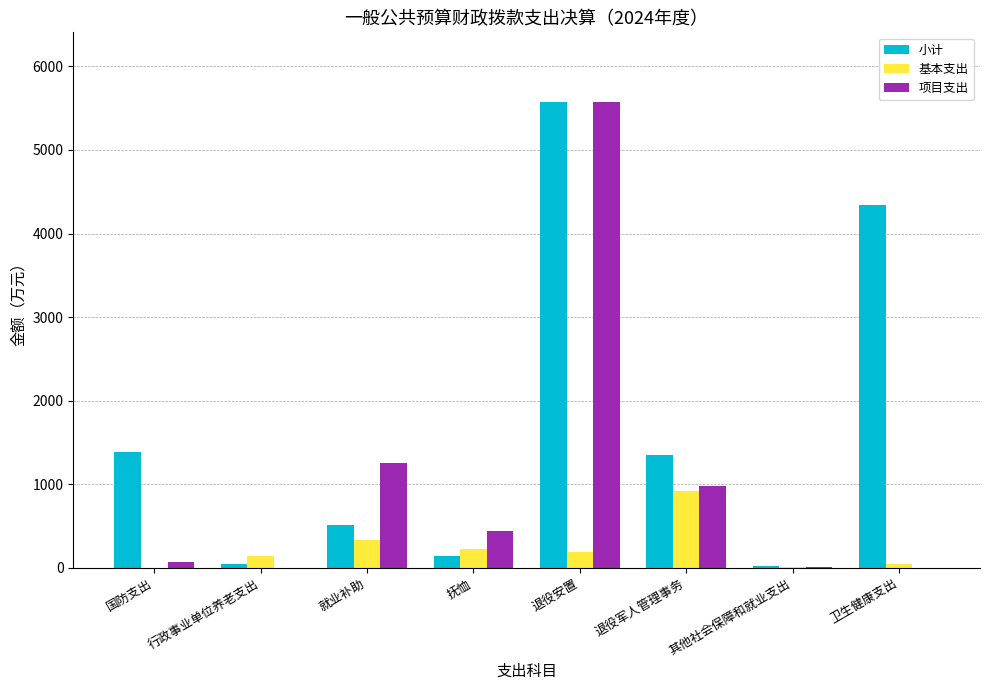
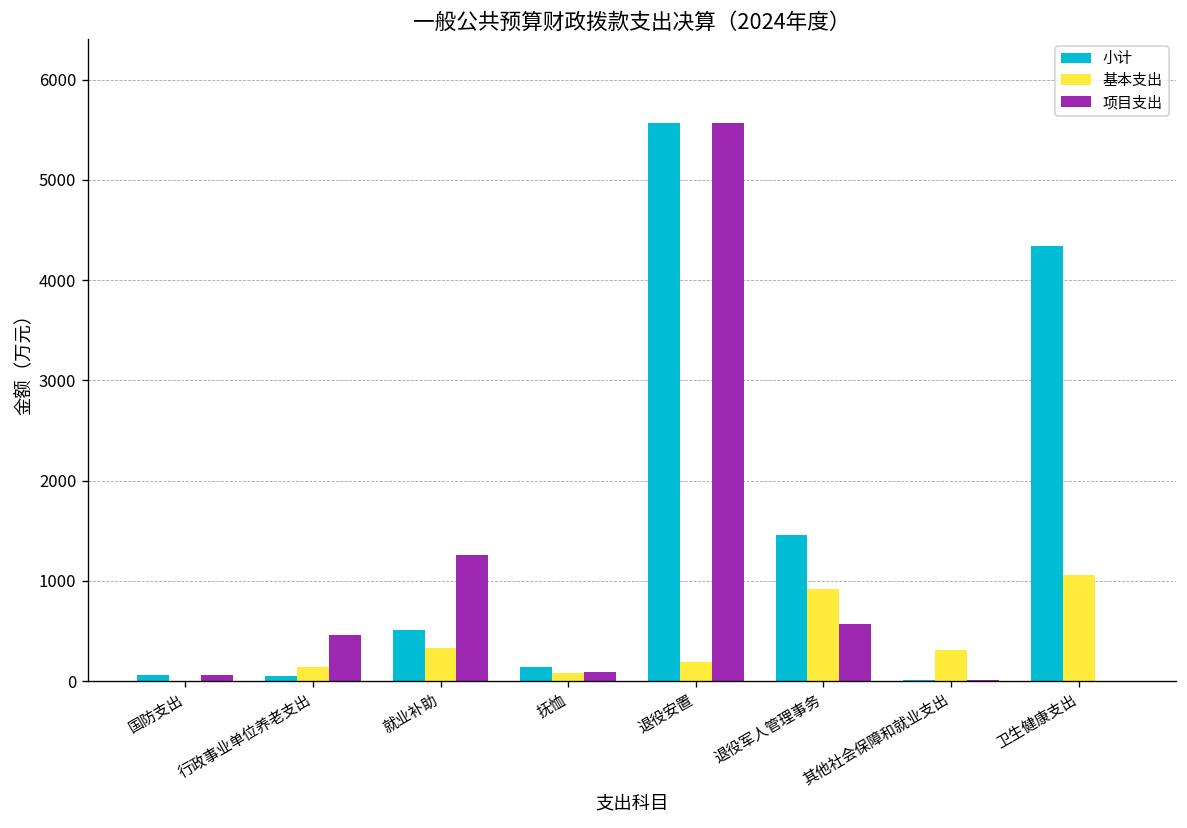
小计, 国防支出: 1400 -> 100
项目支出, 行政事业单位养老支出: 0 -> 500
基本支出, 抚恤: 200 -> 100
项目支出, 抚恤: 400 -> 100
小计, 退役军人管理事务: 1300 -> 1500
项目支出, 退役军人管理事务: 1000 -> 600
基本支出, 其他社会保障和就业支出: 0 -> 300
基本支出, 卫生健康支出: 0 -> 1100
